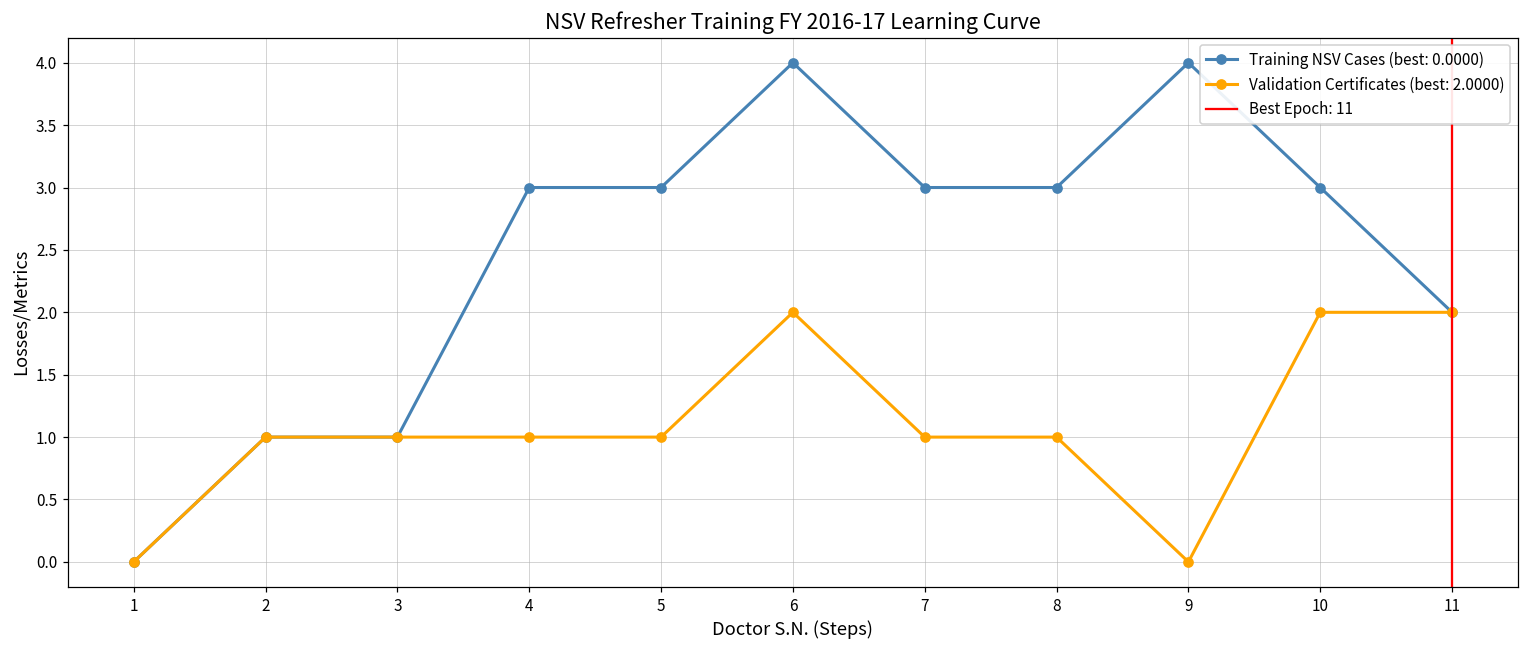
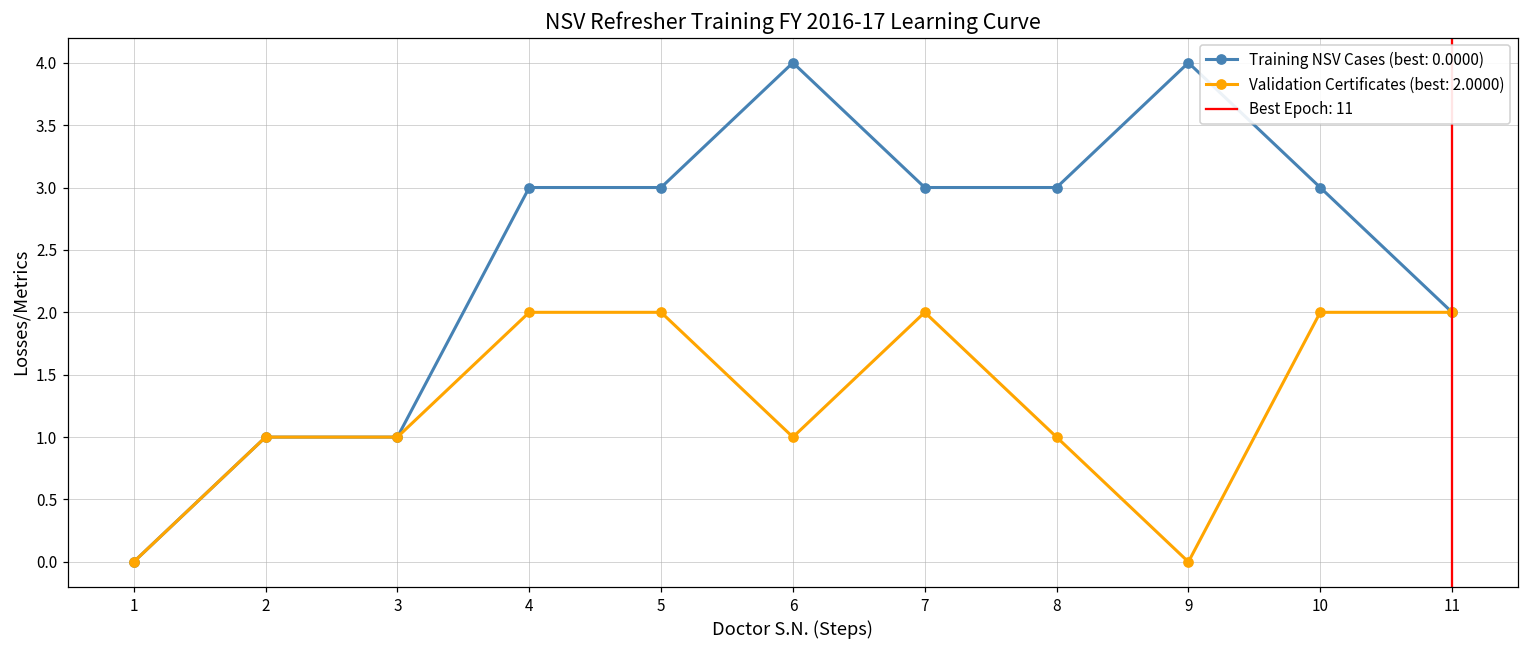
Validation Certificates (best: 2.0000), 4: 1 -> 2
Validation Certificates (best: 2.0000), 5: 1 -> 2
Validation Certificates (best: 2.0000), 6: 2 -> 1
Validation Certificates (best: 2.0000), 7: 1 -> 2
